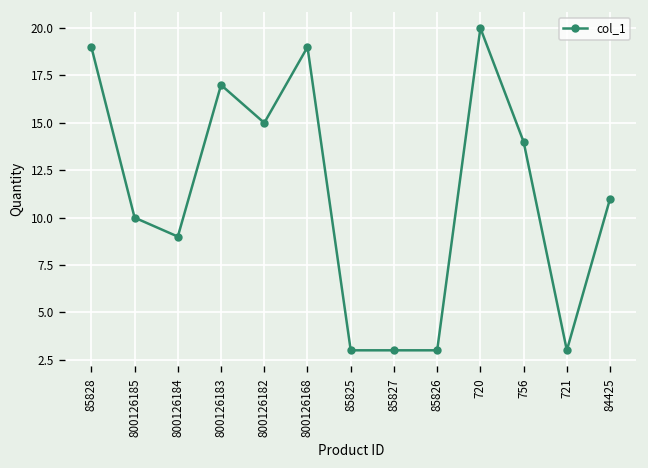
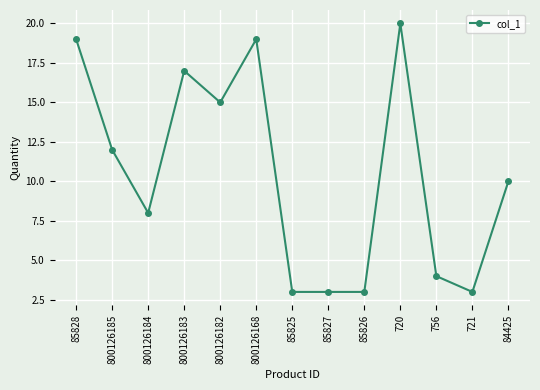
800126185: 10 -> 12
800126184: 9 -> 8
756: 14 -> 4
84425: 11 -> 10
